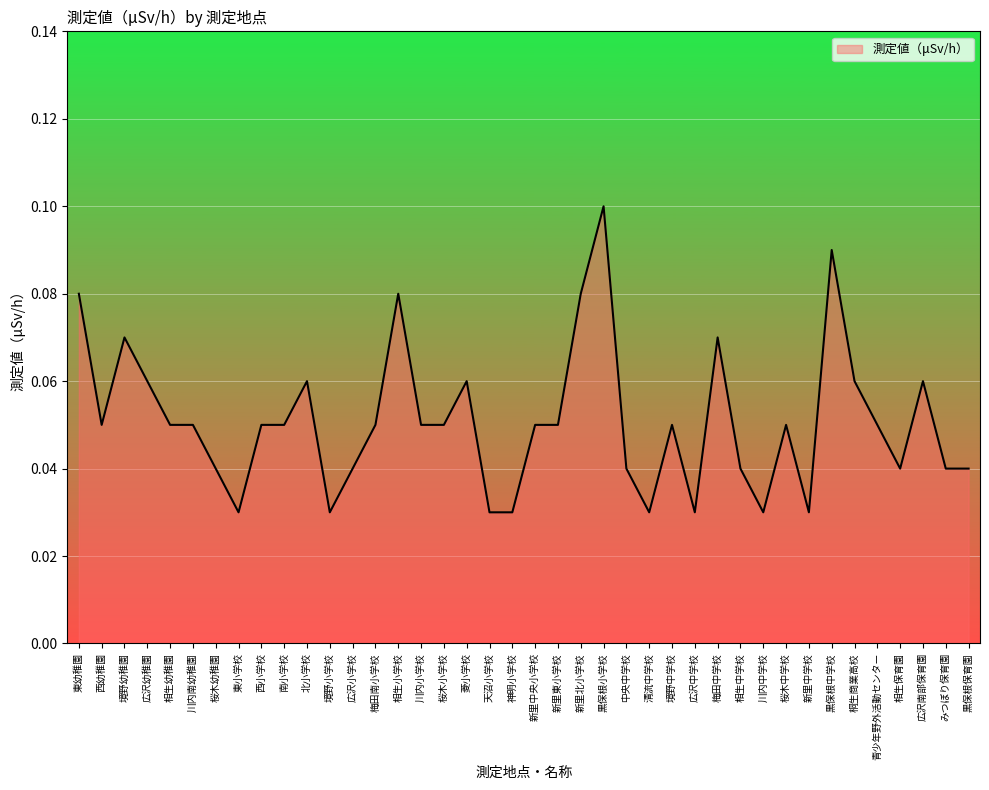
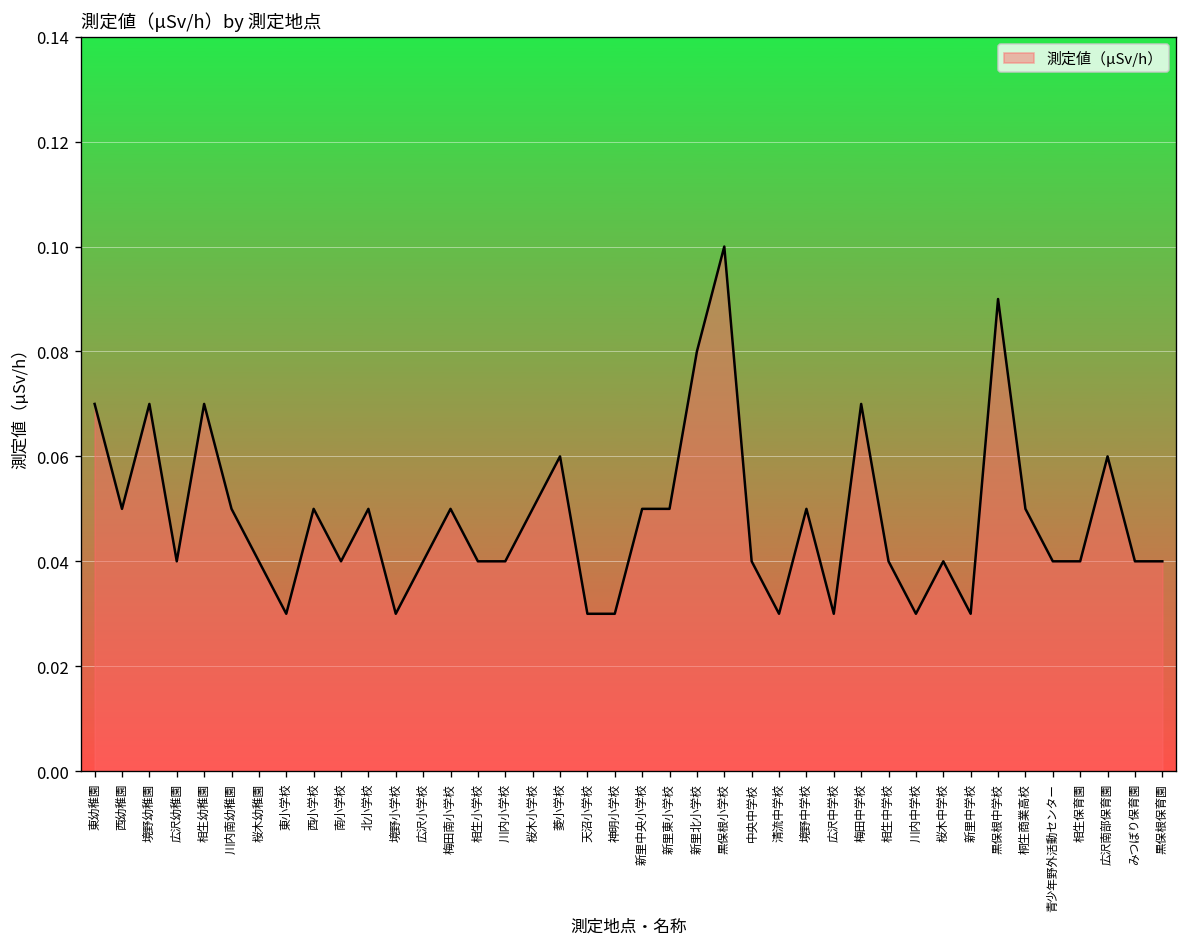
東幼稚園: 0.08 -> 0.07
広沢幼稚園: 0.06 -> 0.04
相生幼稚園: 0.05 -> 0.07
南小学校: 0.05 -> 0.04
北小学校: 0.06 -> 0.05
相生小学校: 0.08 -> 0.04
川内小学校: 0.05 -> 0.04
桜木中学校: 0.05 -> 0.04
桐生商業高校: 0.06 -> 0.05
青少年野外活動センター: 0.05 -> 0.04
